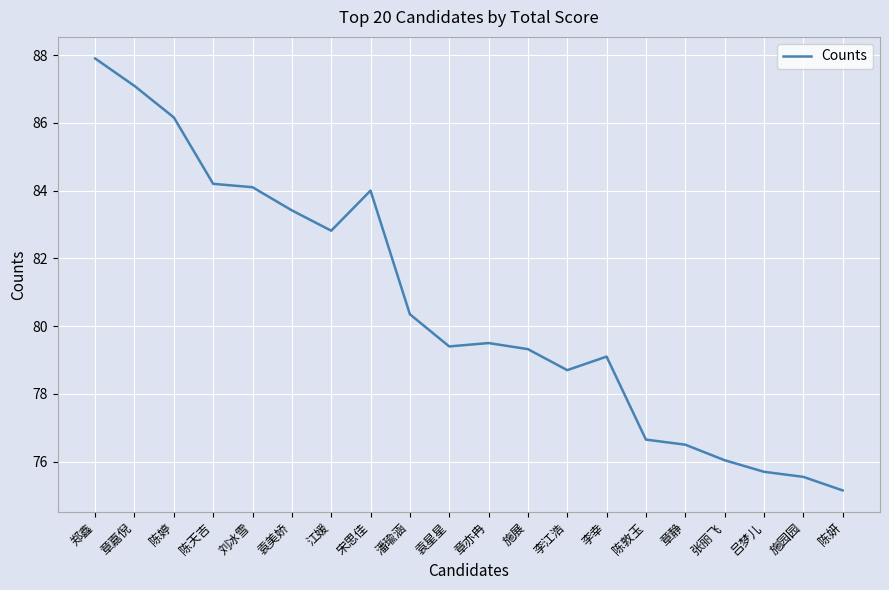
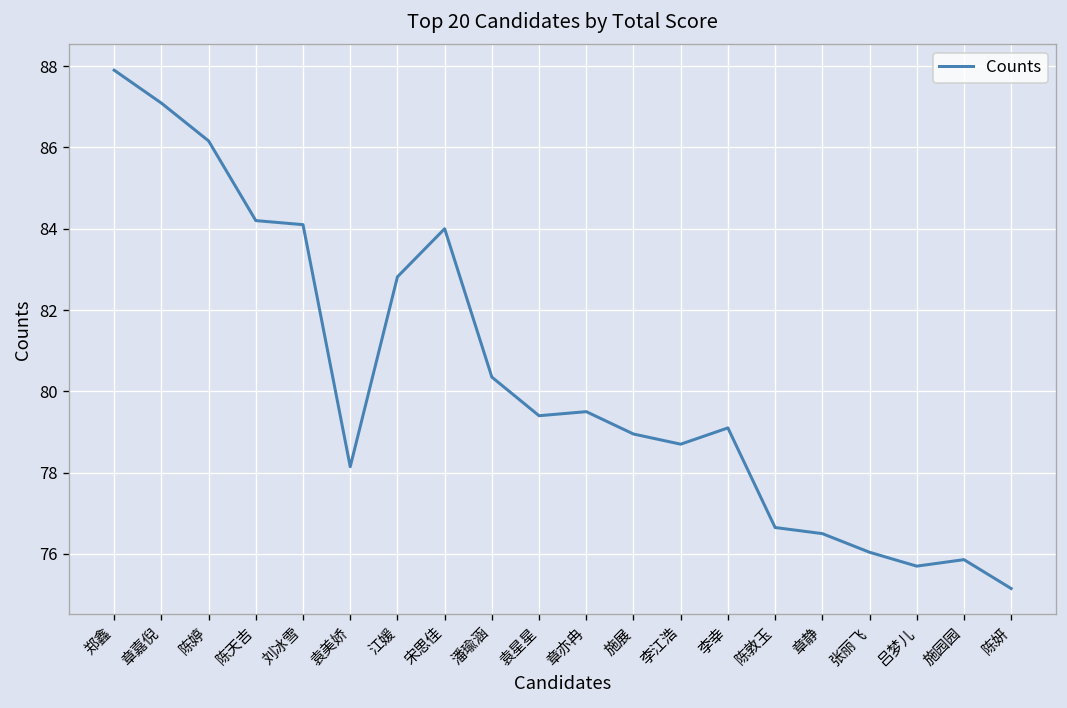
袁美娇: 83.4 -> 78.1
施展: 79.3 -> 79.0
施园园: 75.6 -> 75.9
